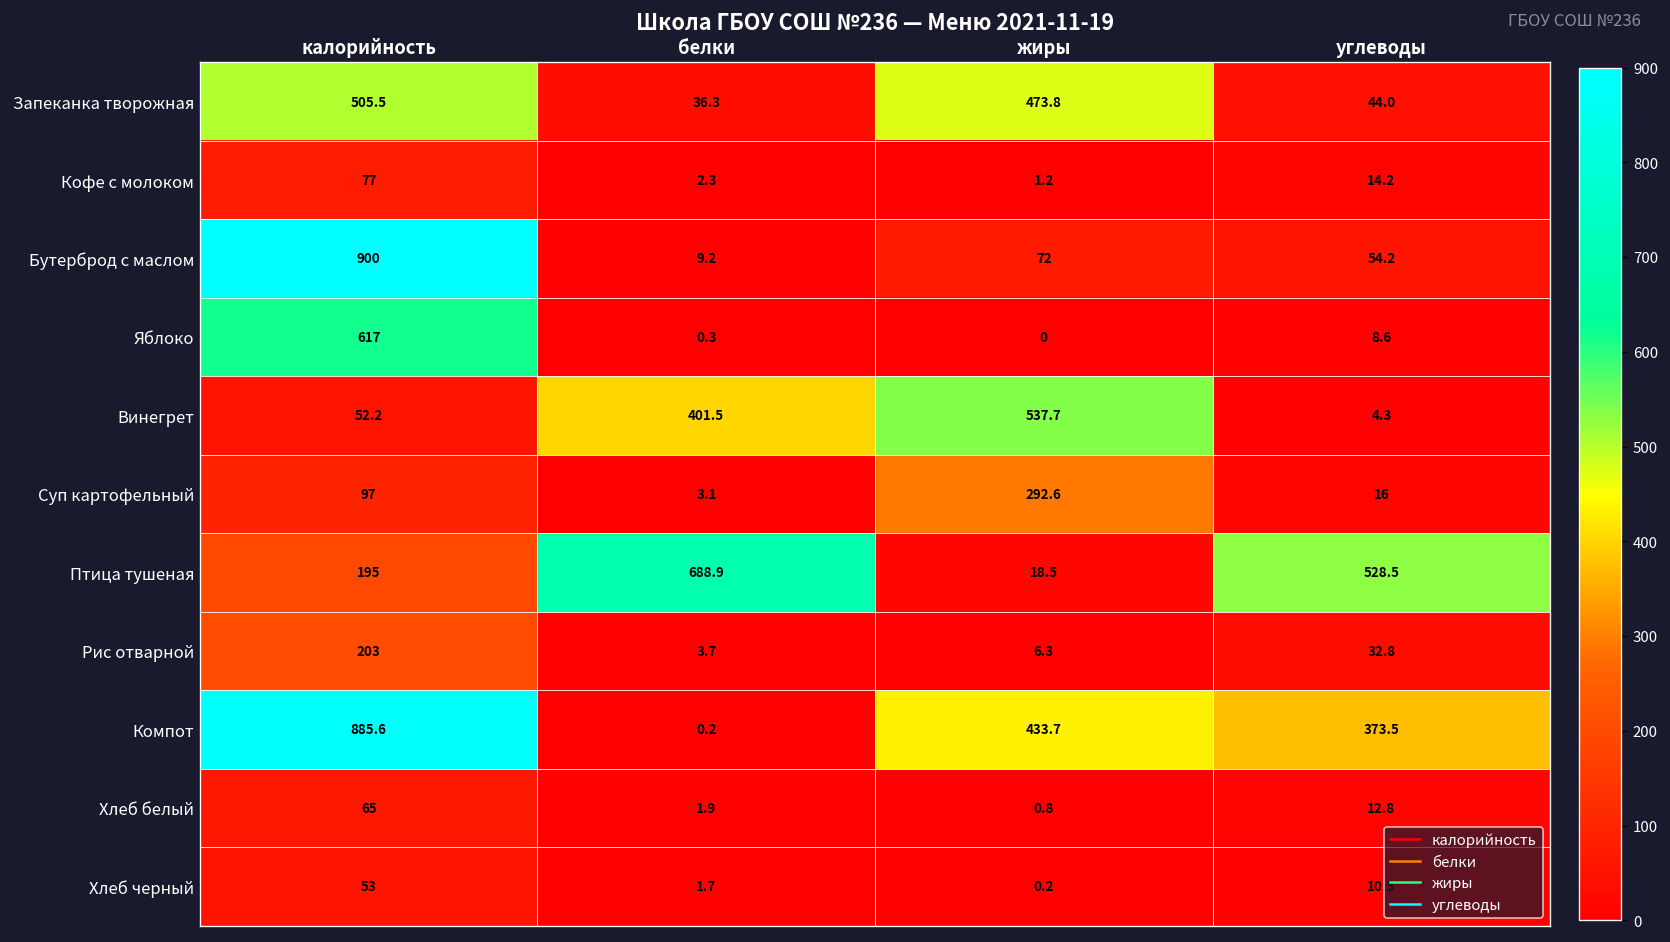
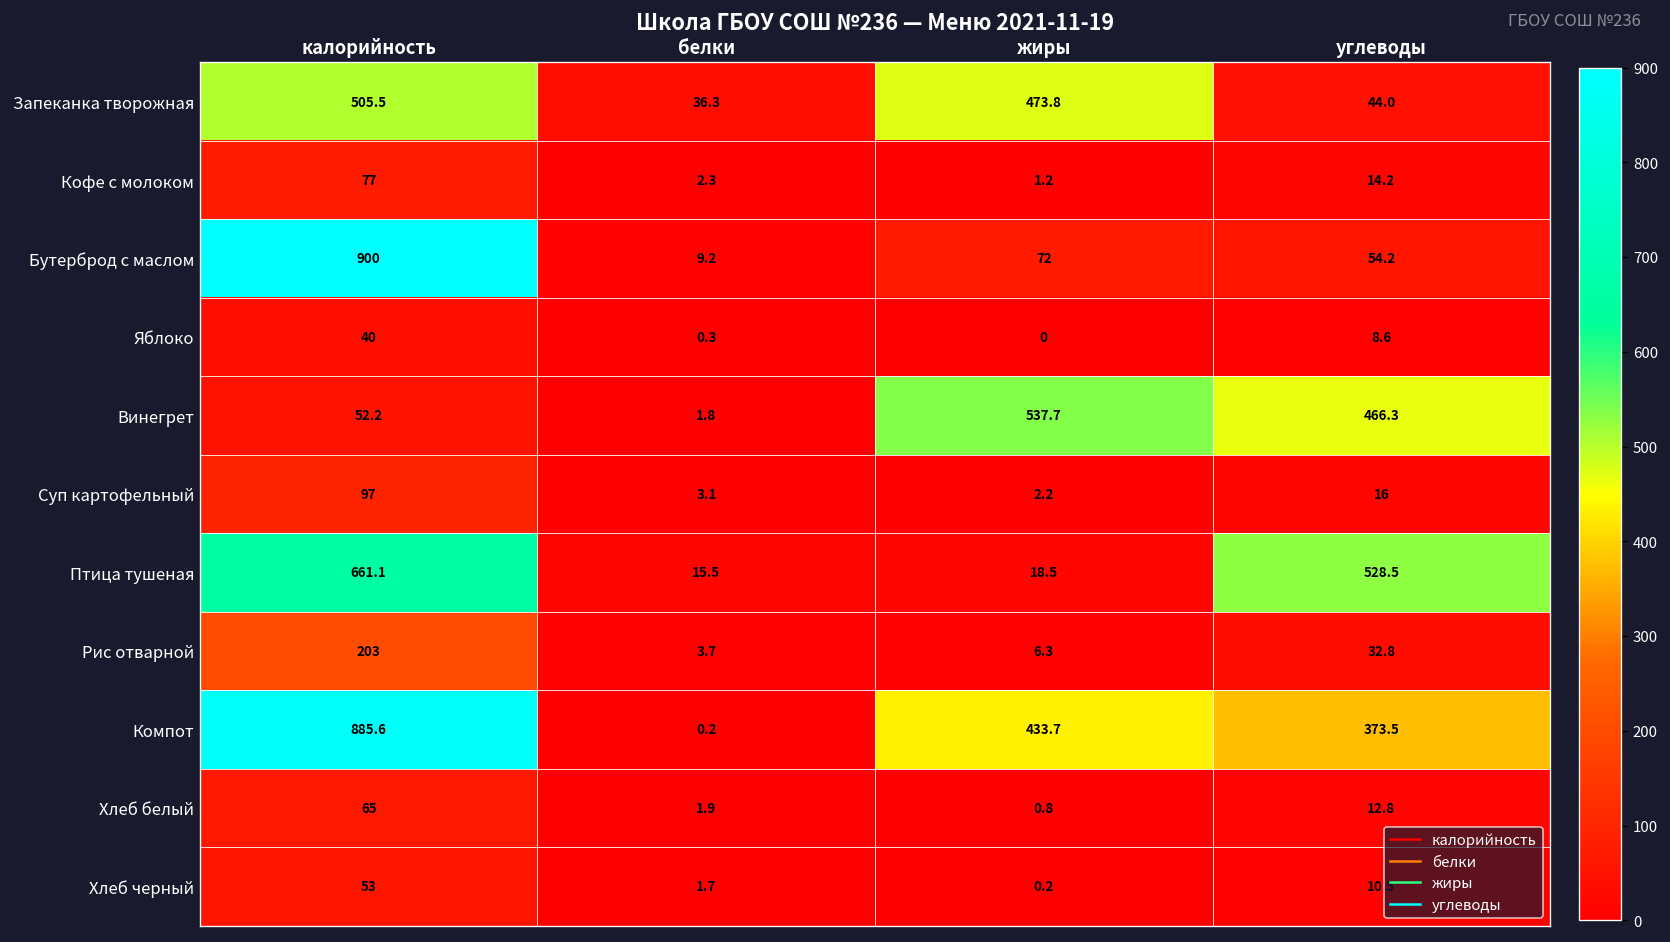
Яблоко, калорийность: 617 -> 40
Винегрет, белки: 401.5 -> 1.8
Винегрет, углеводы: 4.3 -> 466.3
Суп картофельный, жиры: 292.6 -> 2.2
Птица тушеная, калорийность: 195 -> 661.1
Птица тушеная, белки: 688.9 -> 15.5
